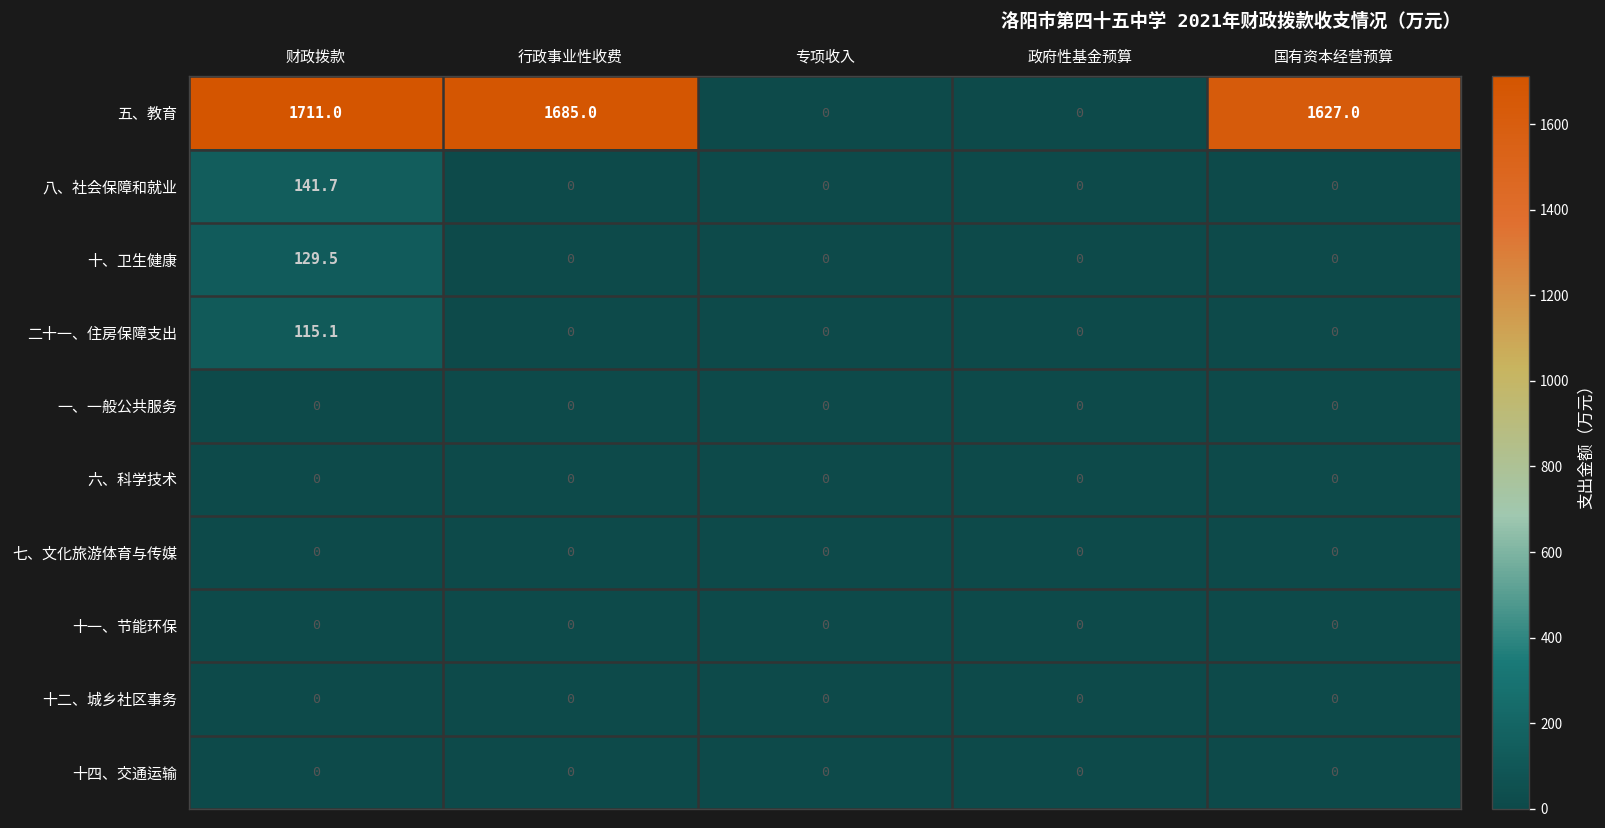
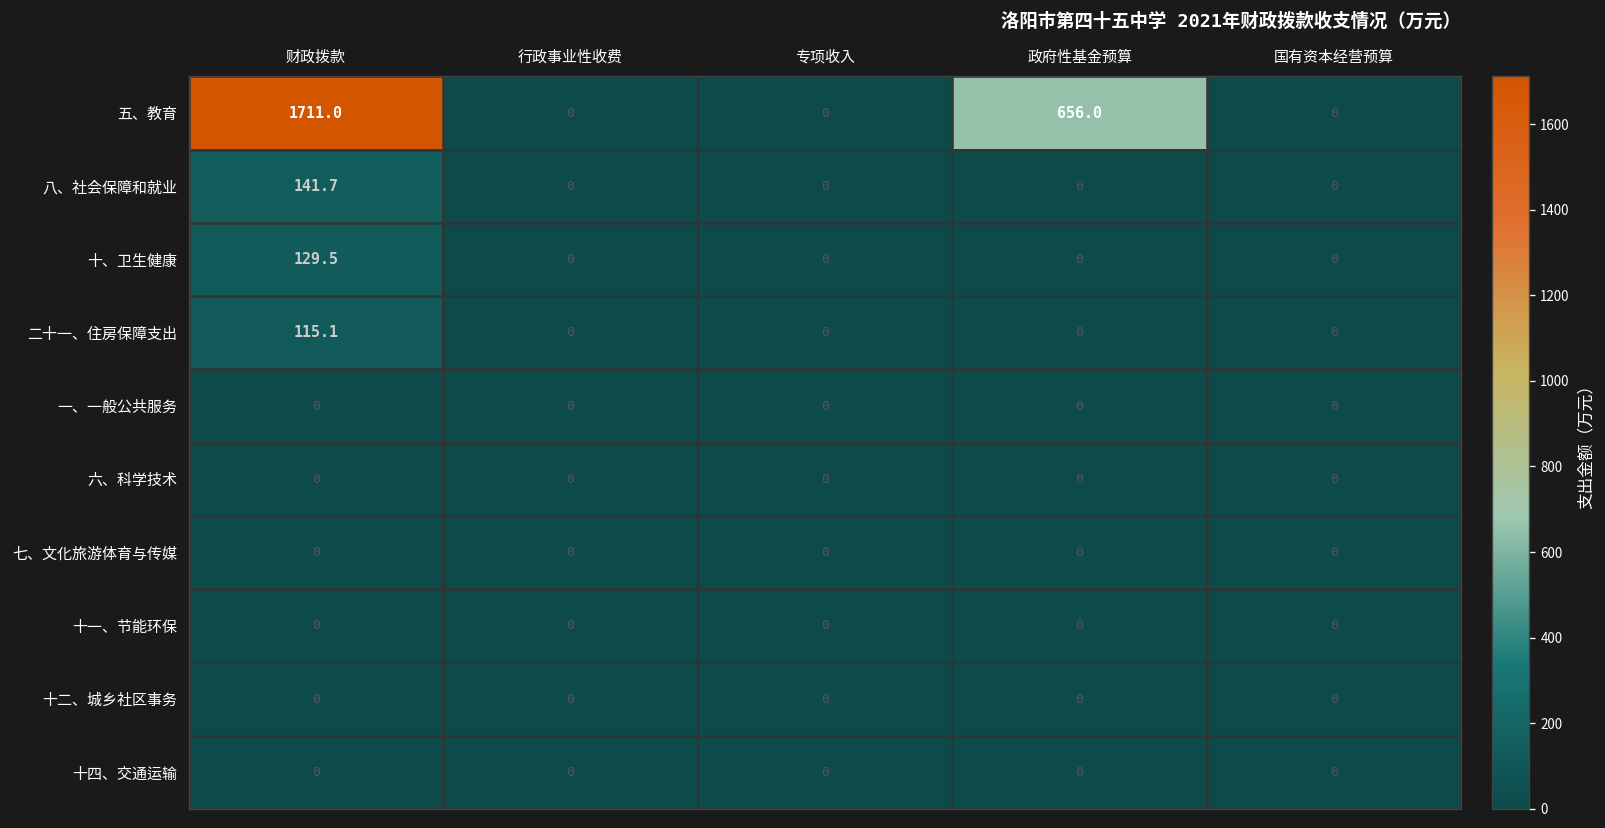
五、教育, 行政事业性收费: 1685.0 -> 0
五、教育, 政府性基金预算: 0 -> 656.0
五、教育, 国有资本经营预算: 1627.0 -> 0
